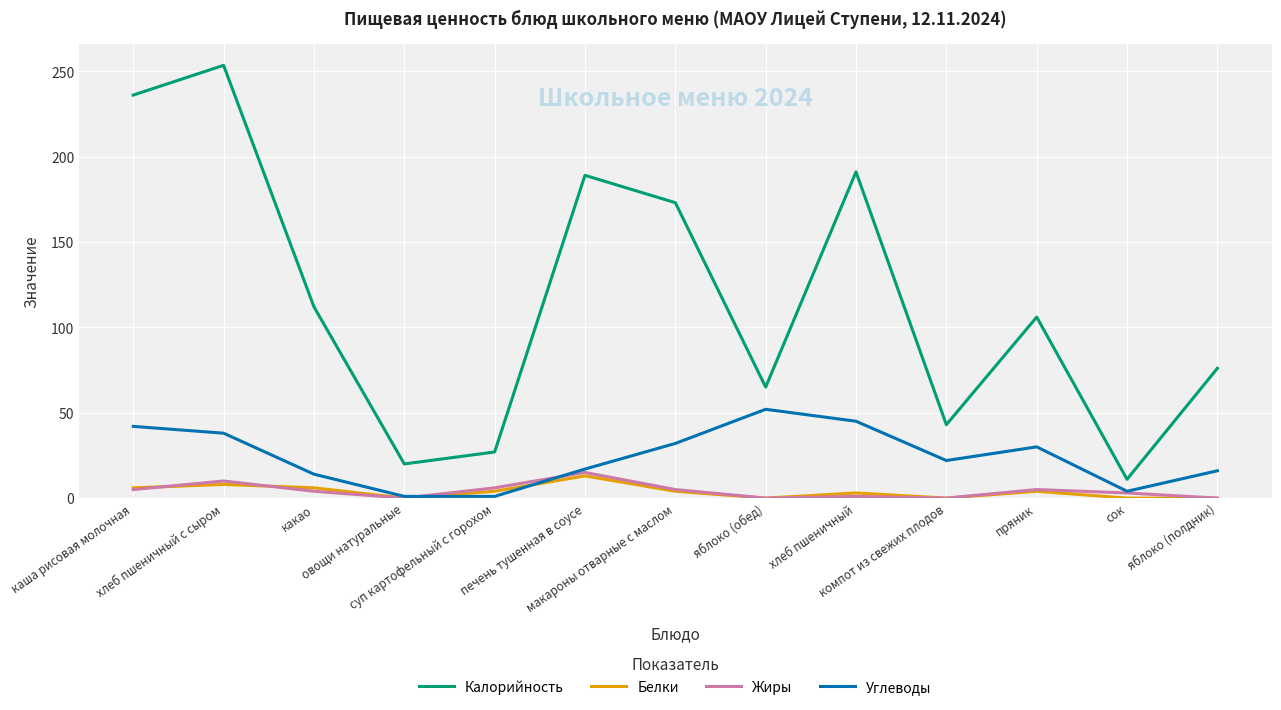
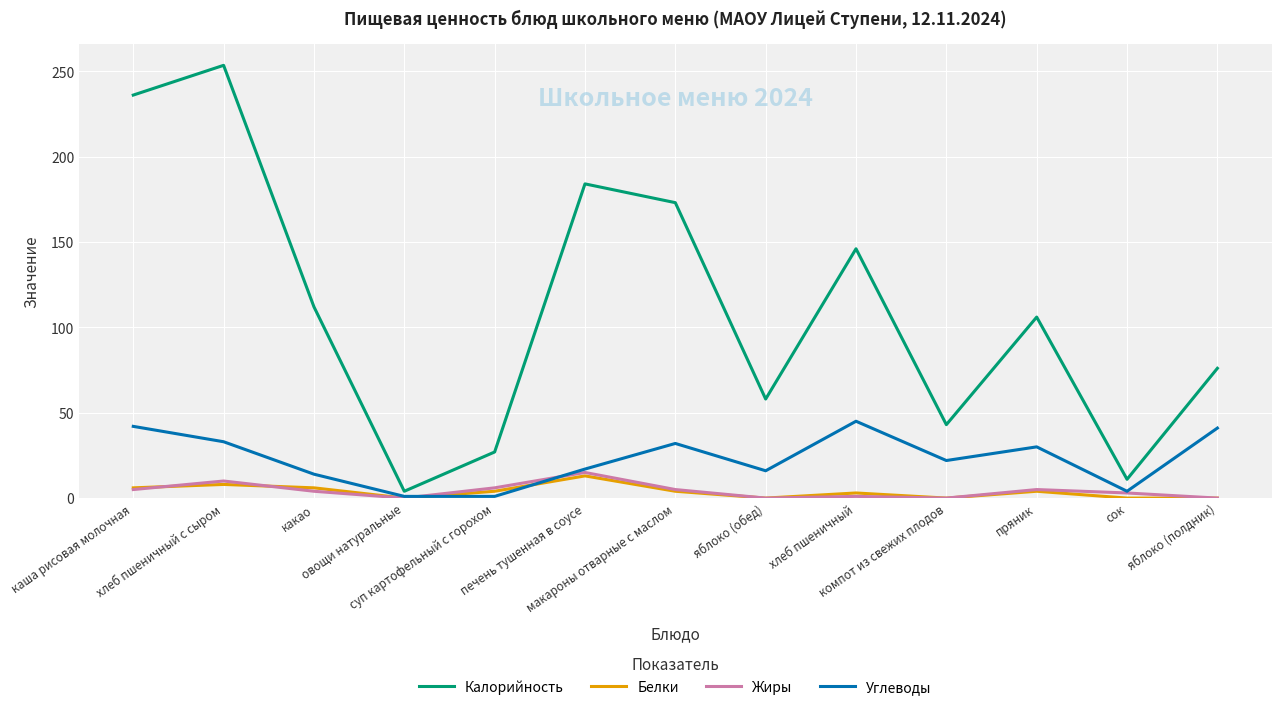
Углеводы, хлеб пшеничный с сыром: 38 -> 33
Калорийность, овощи натуральные: 20 -> 4
Калорийность, печень тушенная в соусе: 189 -> 184
Калорийность, яблоко (обед): 65 -> 58
Углеводы, яблоко (обед): 52 -> 16
Калорийность, хлеб пшеничный: 191 -> 146
Углеводы, яблоко (полдник): 16 -> 41
